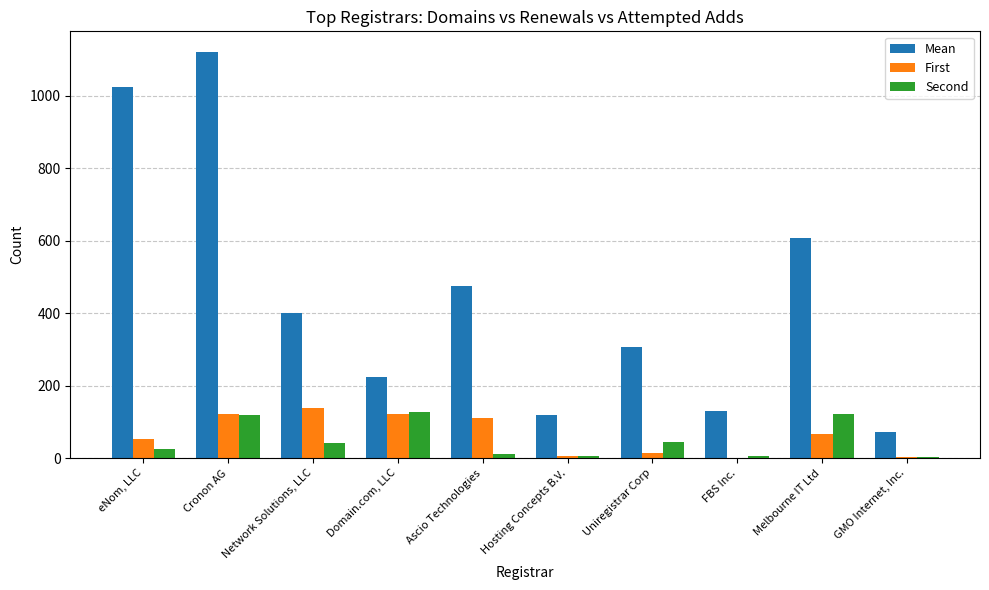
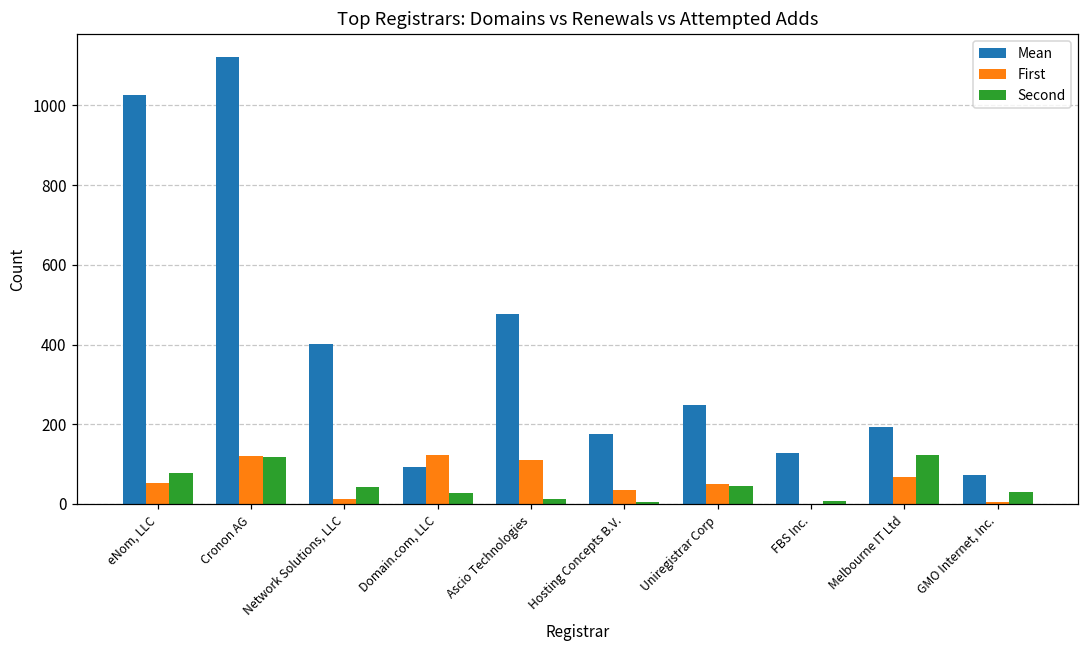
Second, eNom, LLC: 30 -> 80
First, Network Solutions, LLC: 140 -> 10
Mean, Domain.com, LLC: 220 -> 90
Second, Domain.com, LLC: 130 -> 30
Mean, Hosting Concepts B.V.: 120 -> 180
First, Hosting Concepts B.V.: 10 -> 40
Mean, Uniregistrar Corp: 310 -> 250
First, Uniregistrar Corp: 10 -> 50
Mean, Melbourne IT Ltd: 610 -> 190
Second, GMO Internet, Inc.: 0 -> 30
